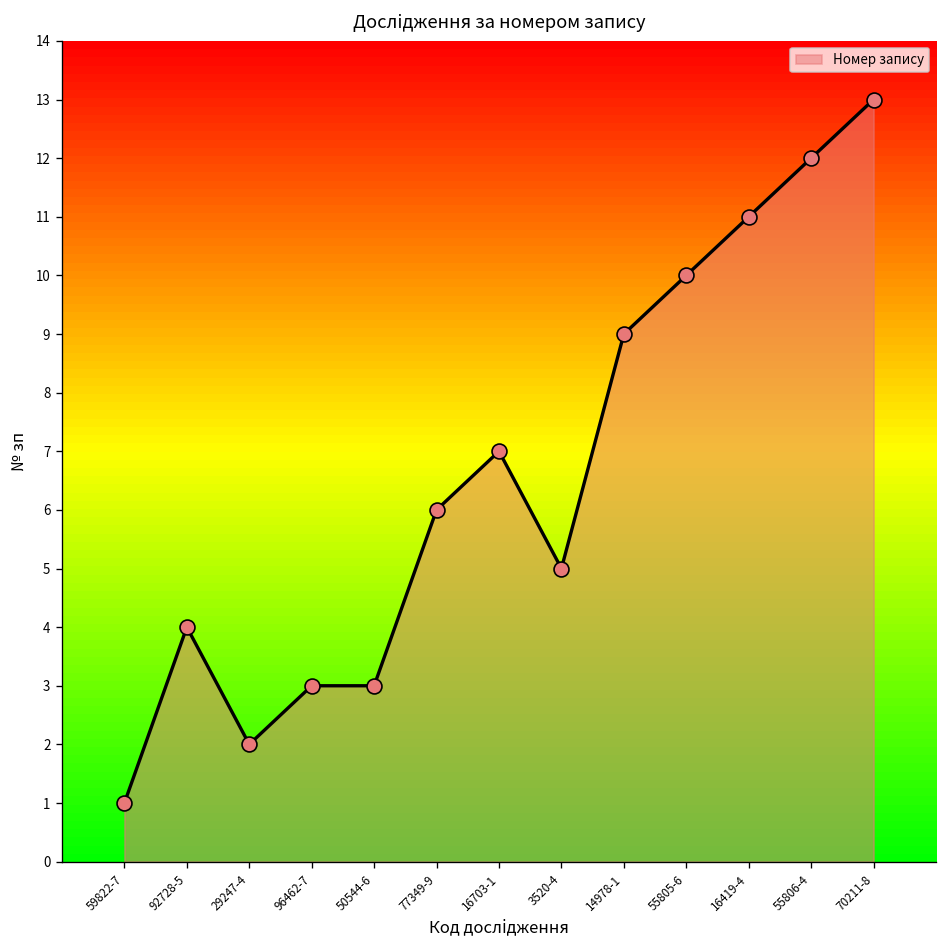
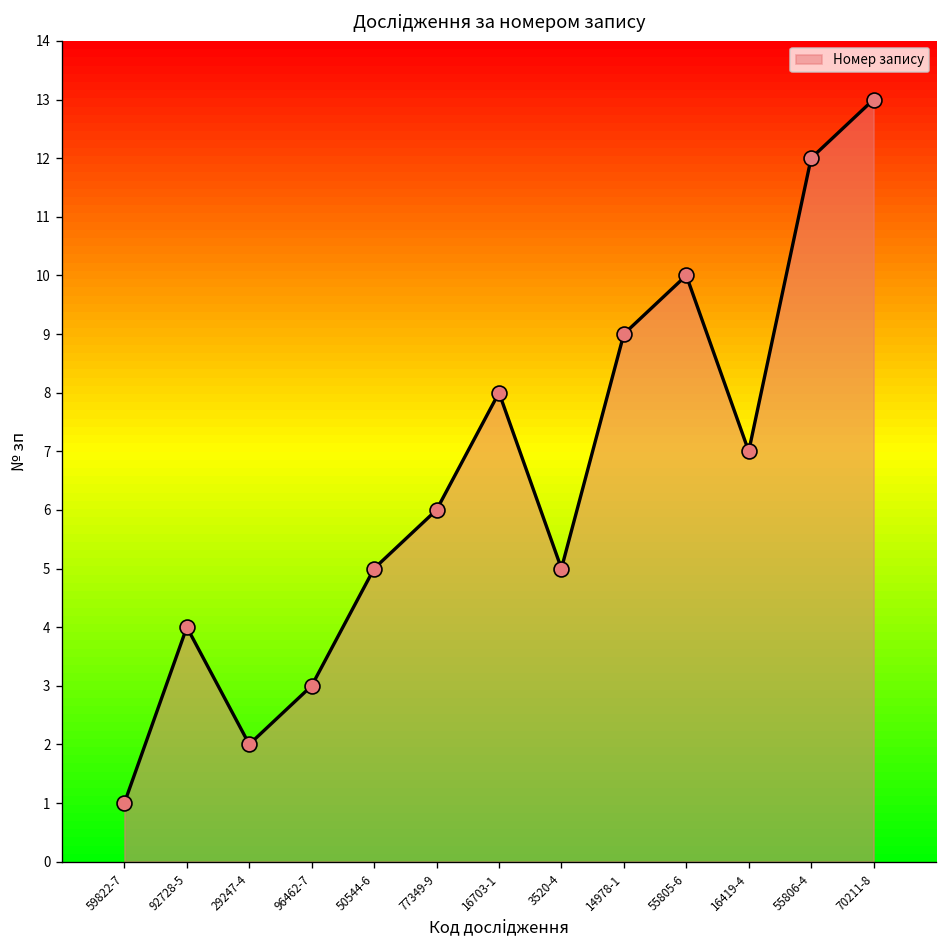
50544-6: 3 -> 5
16703-1: 7 -> 8
16419-4: 11 -> 7
